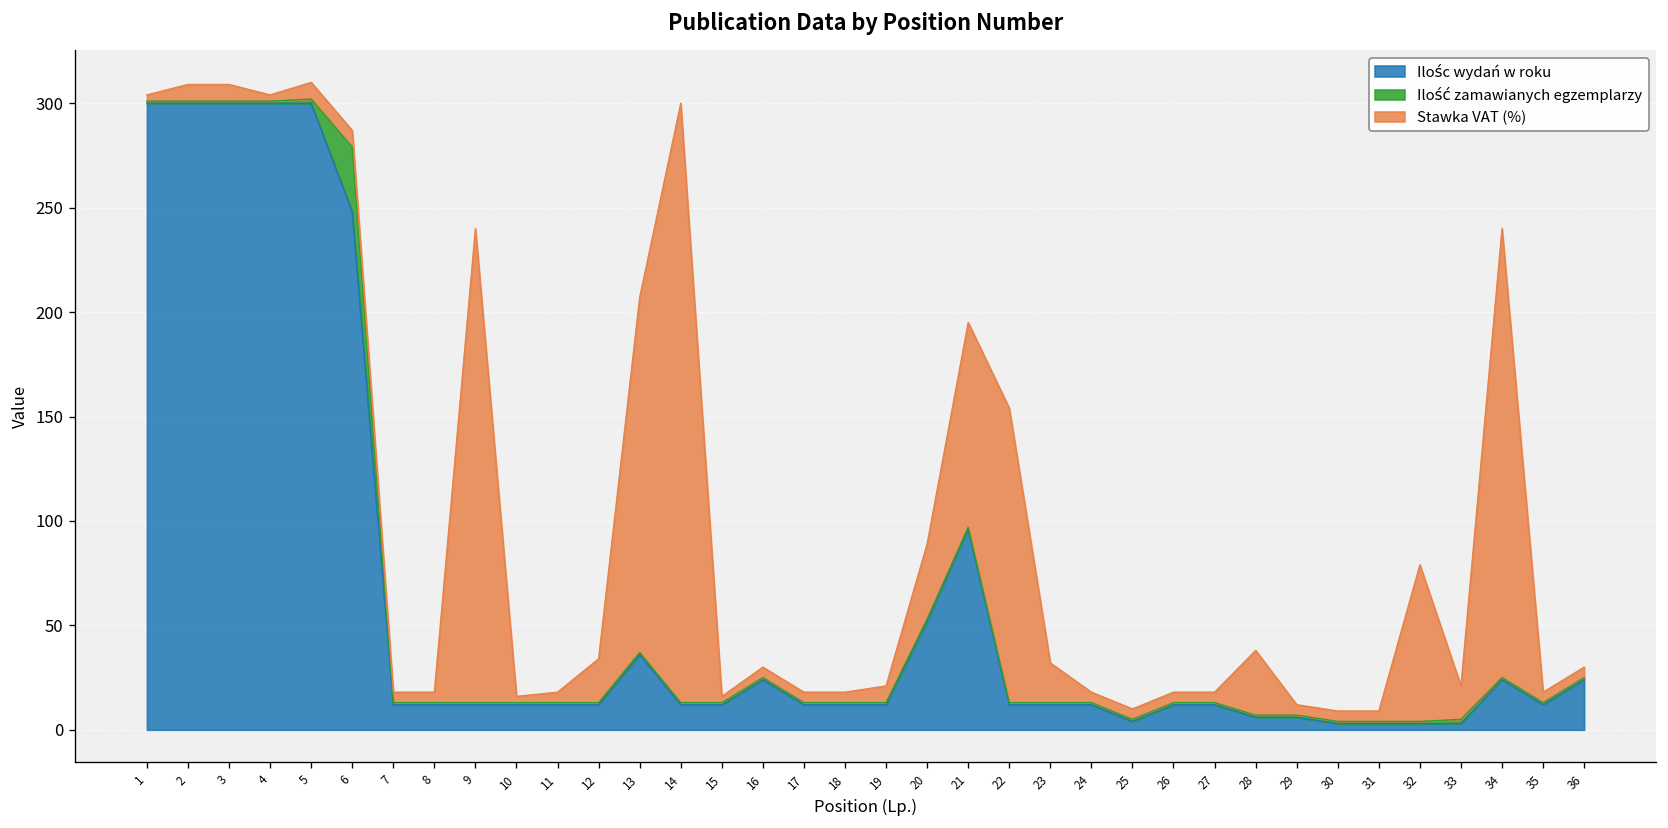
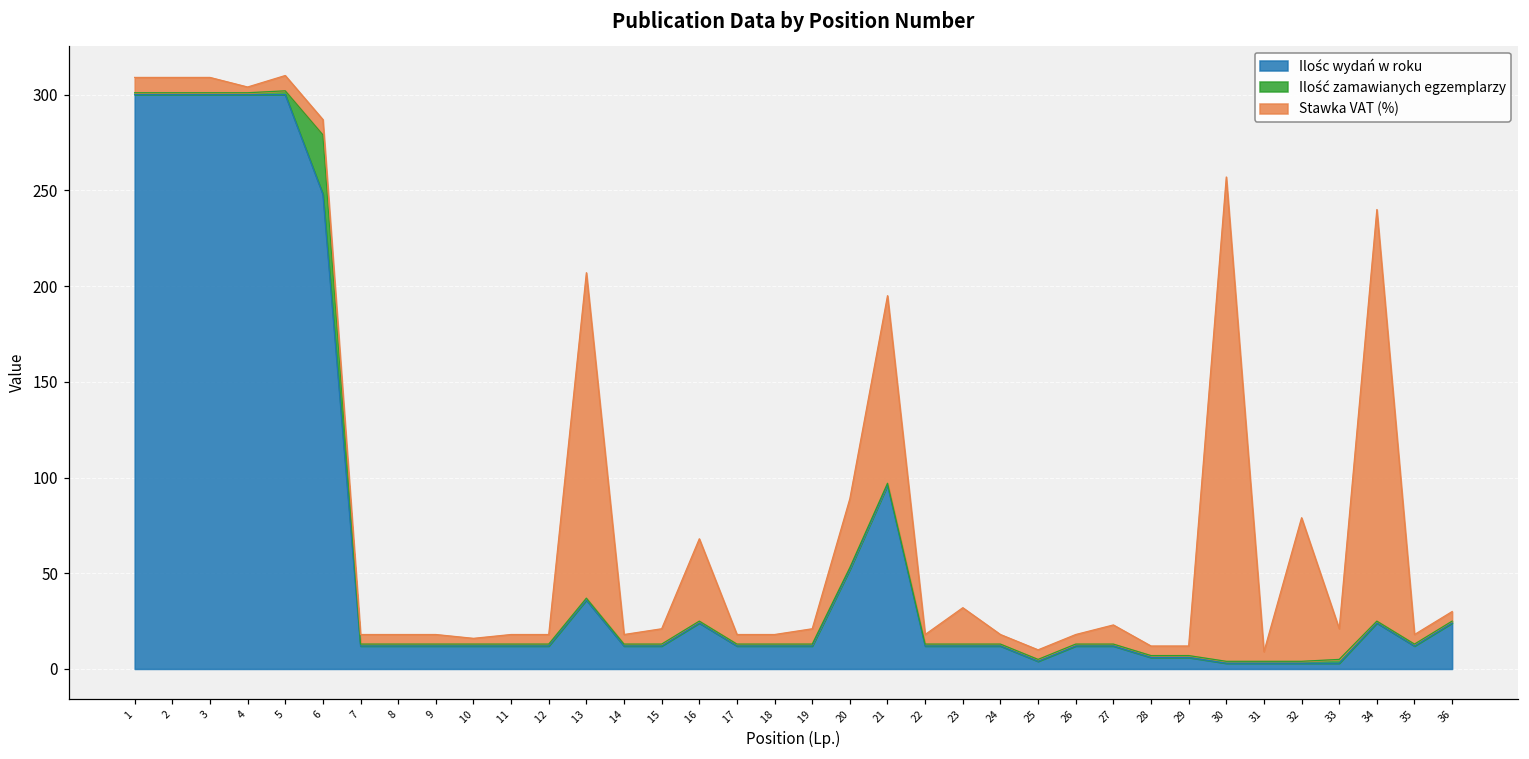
Stawka VAT (%), 1: 3 -> 8
Stawka VAT (%), 9: 227 -> 5
Stawka VAT (%), 12: 21 -> 5
Stawka VAT (%), 14: 287 -> 5
Stawka VAT (%), 15: 3 -> 8
Stawka VAT (%), 16: 5 -> 43
Stawka VAT (%), 22: 141 -> 5
Stawka VAT (%), 27: 5 -> 10
Stawka VAT (%), 28: 31 -> 5
Stawka VAT (%), 30: 5 -> 253
